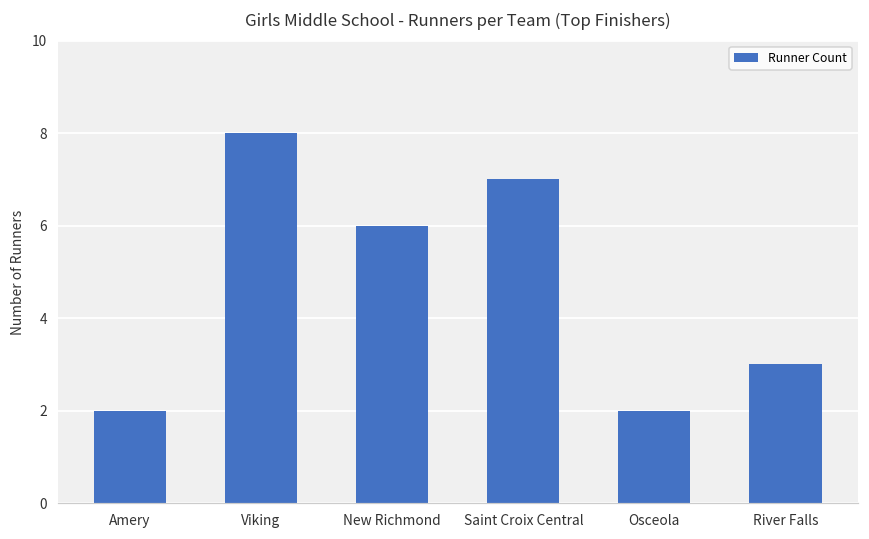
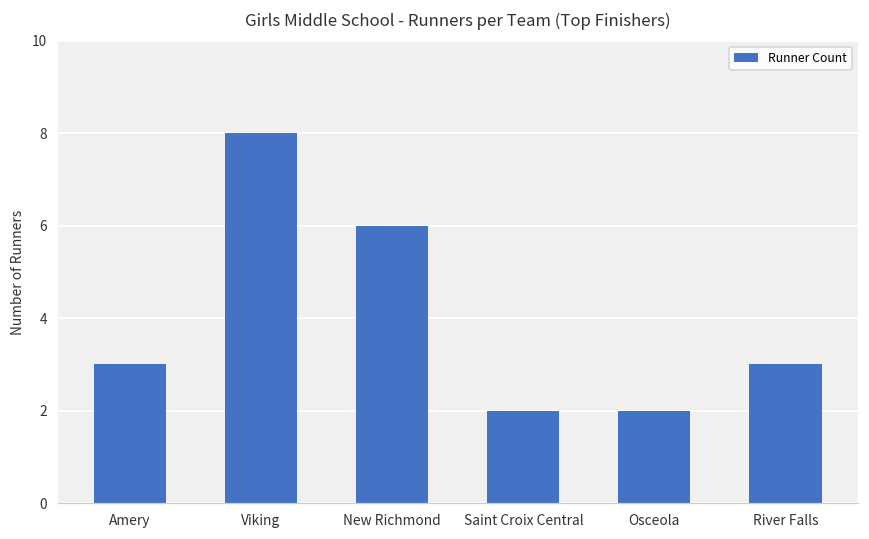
Amery: 2 -> 3
Saint Croix Central: 7 -> 2
